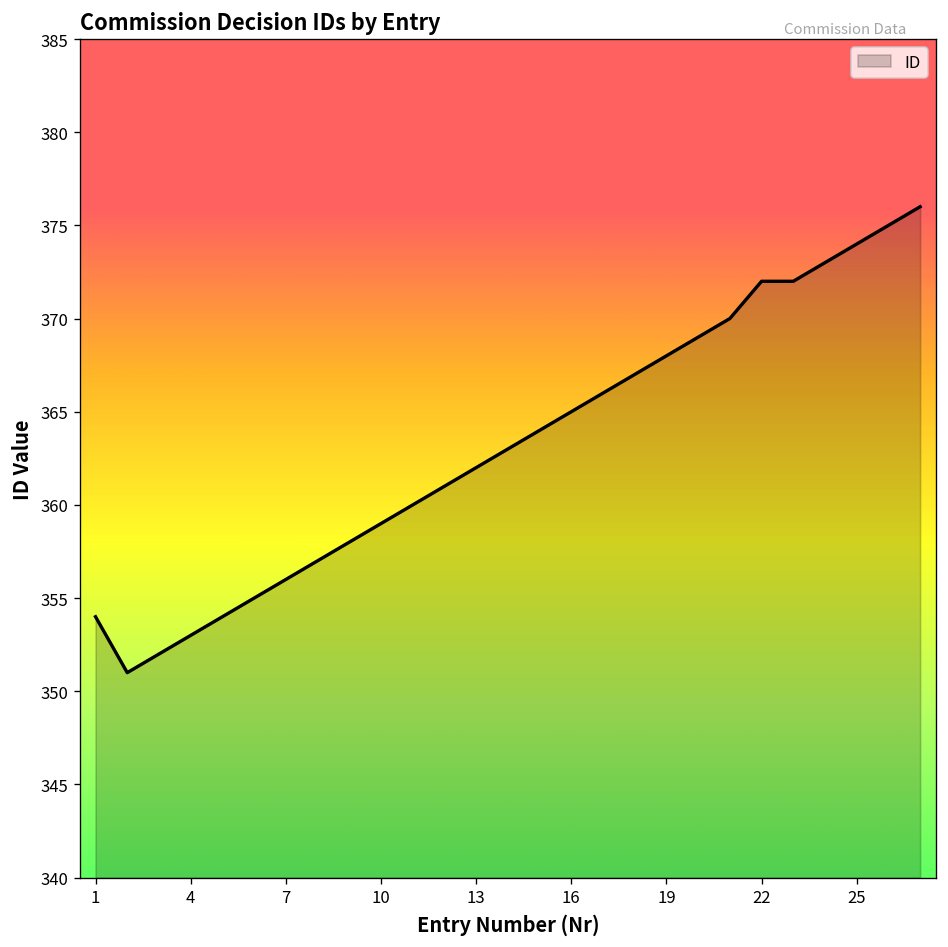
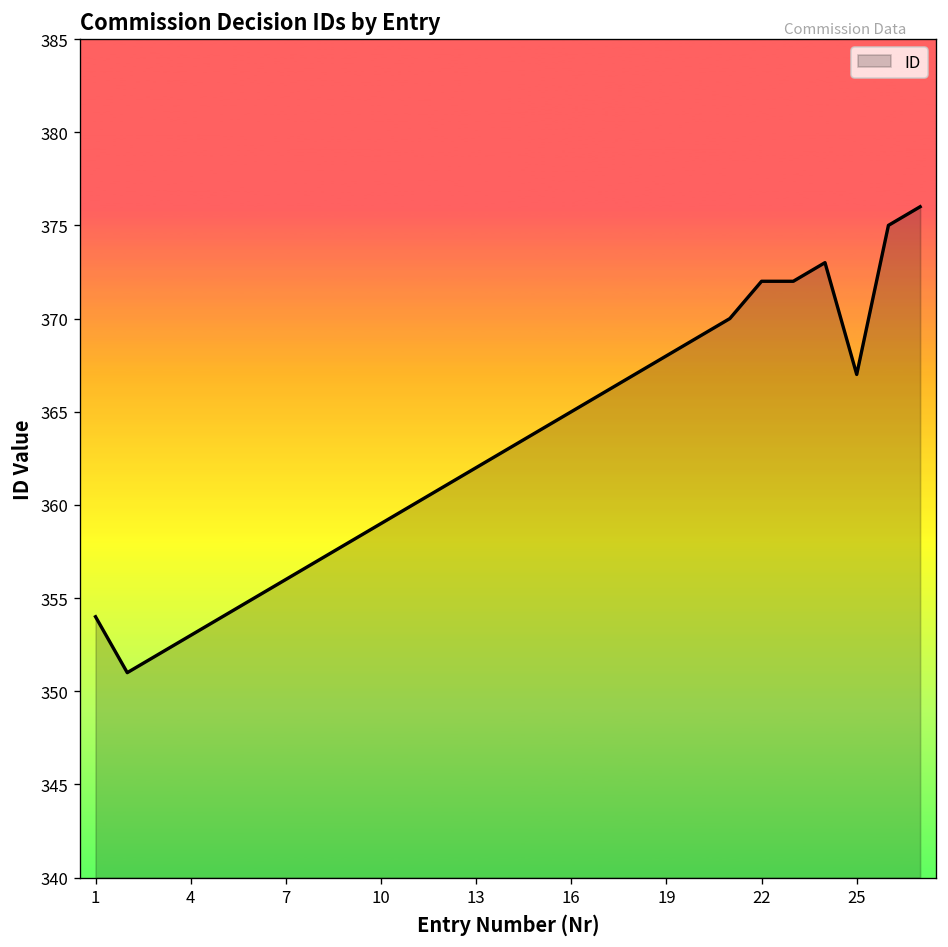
25: 374 -> 367
